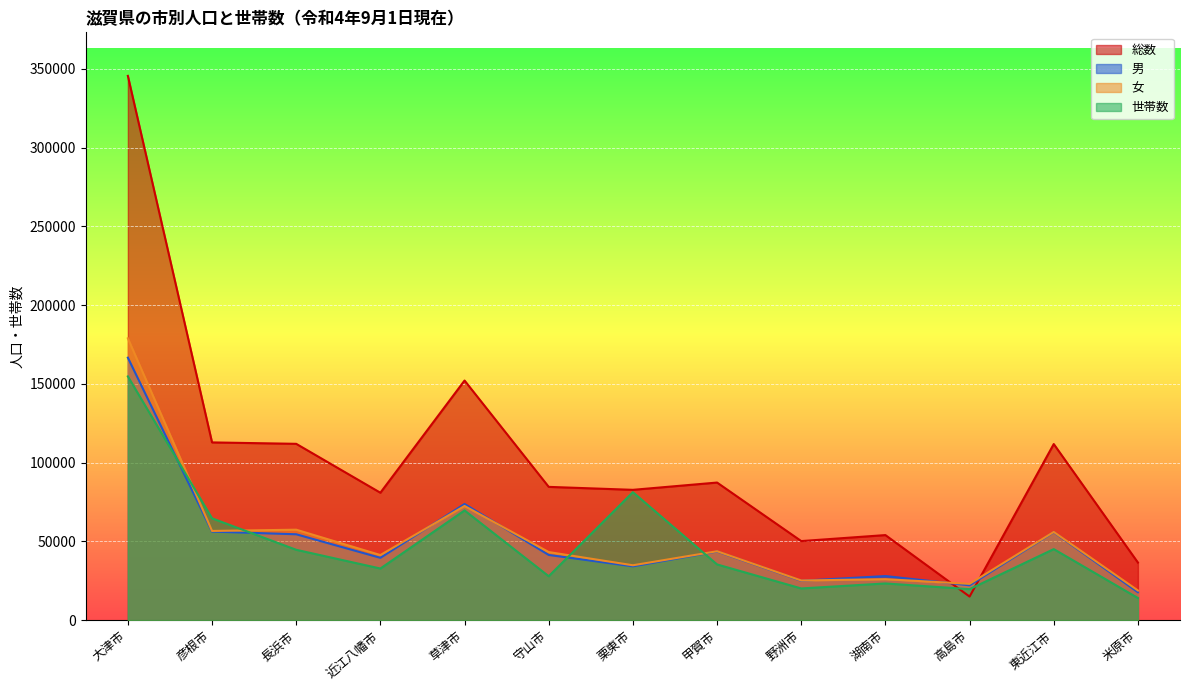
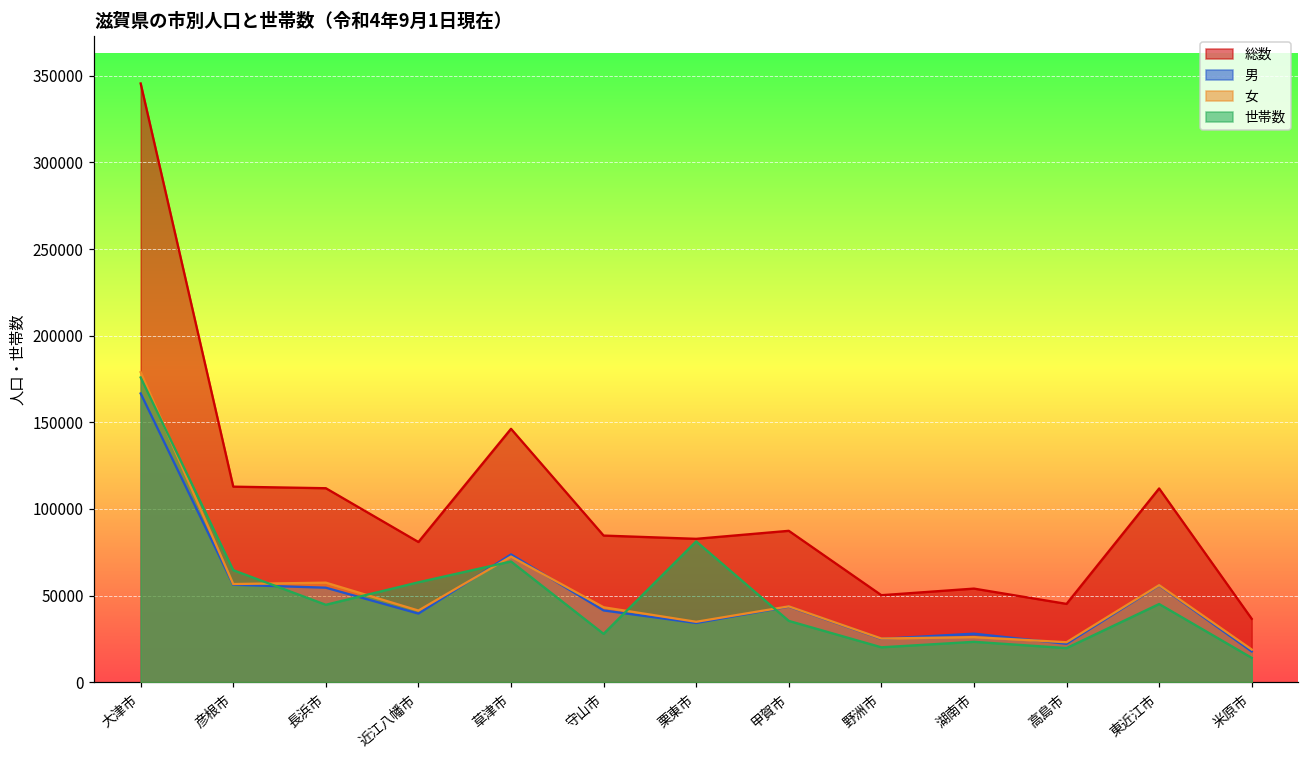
世帯数, 大津市: 155000 -> 176000
世帯数, 近江八幡市: 33000 -> 58000
総数, 草津市: 152000 -> 146000
総数, 高島市: 15000 -> 45000
